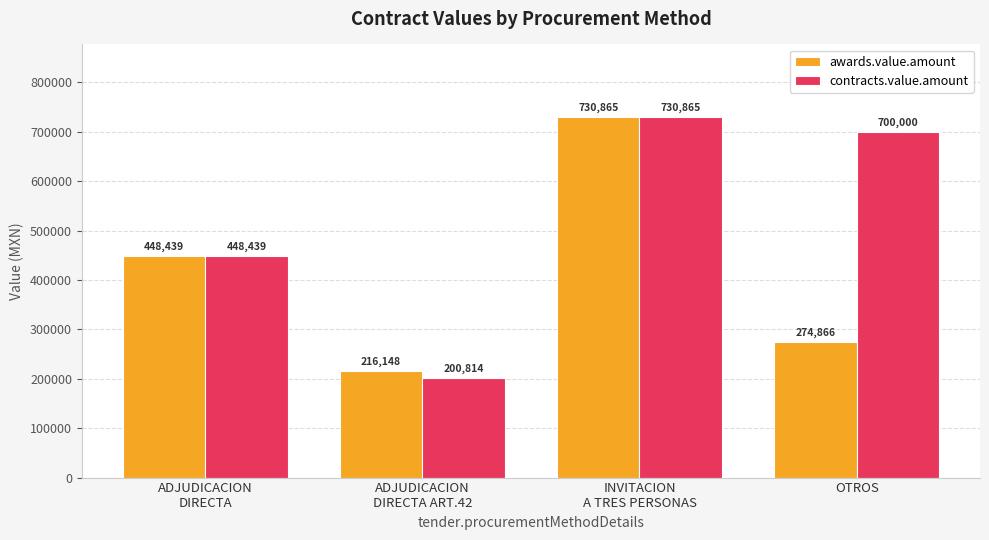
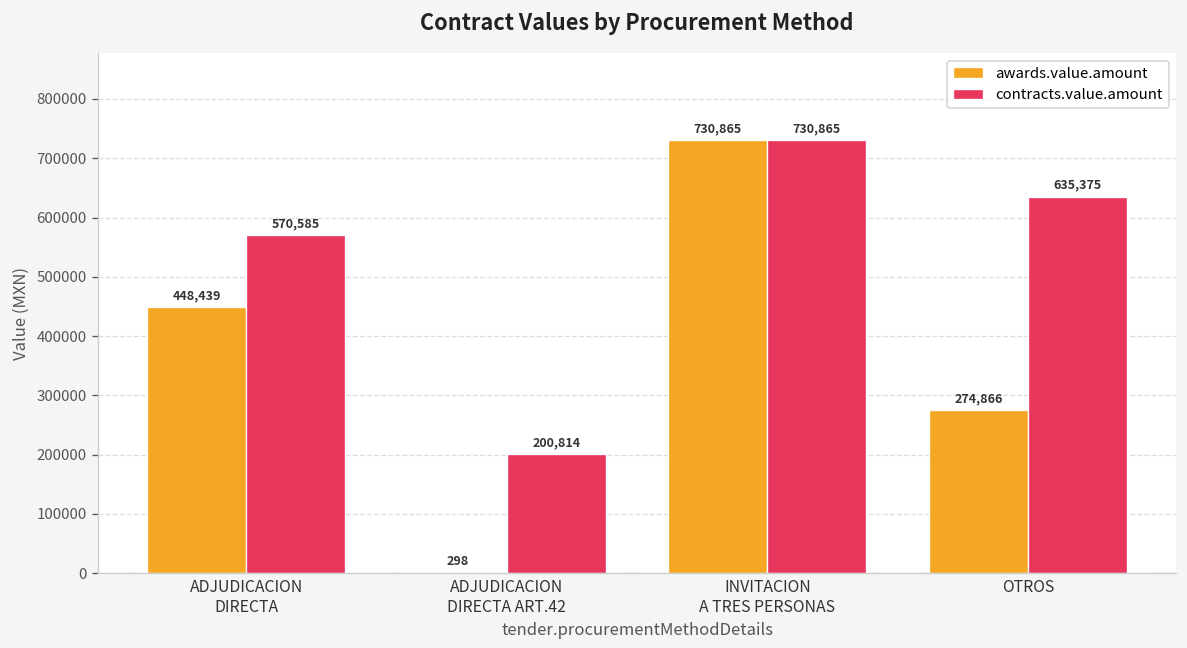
contracts.value.amount, ADJUDICACION DIRECTA: 448,439 -> 570,585
awards.value.amount, ADJUDICACION DIRECTA ART.42: 216,148 -> 298
contracts.value.amount, OTROS: 700,000 -> 635,375
